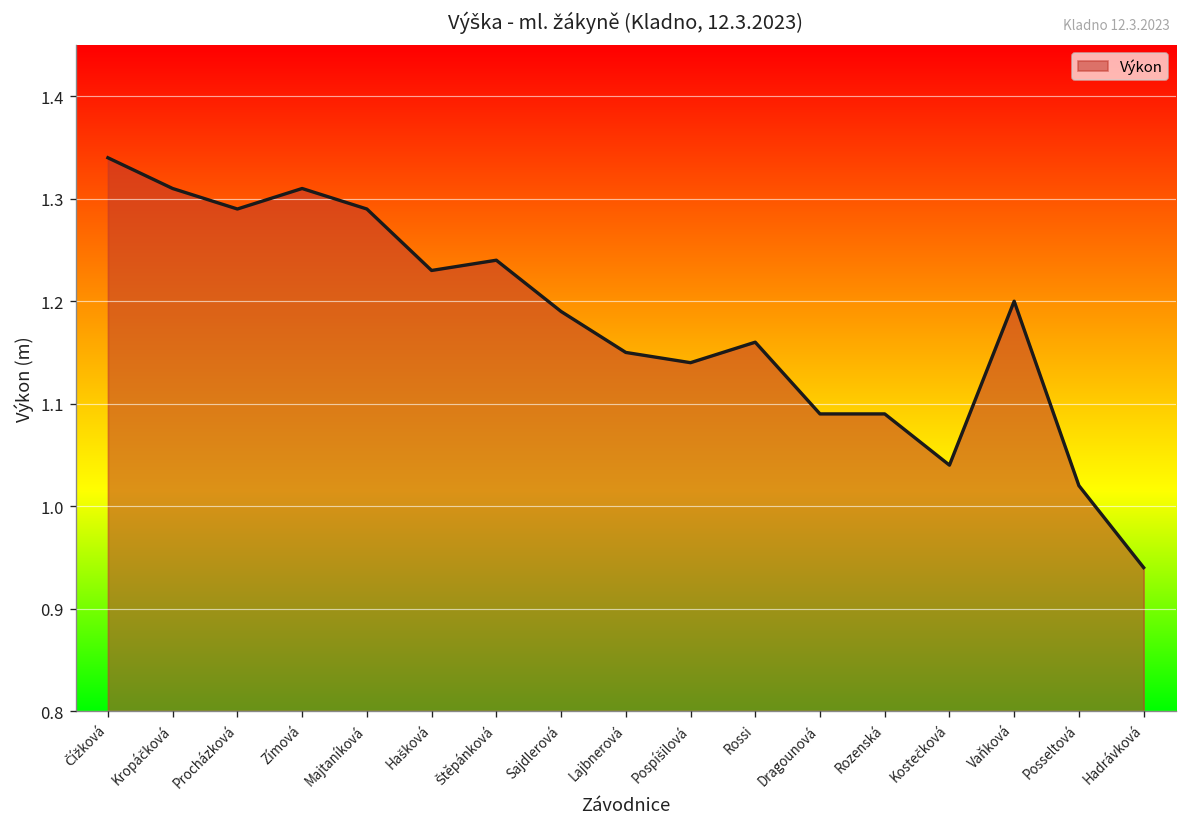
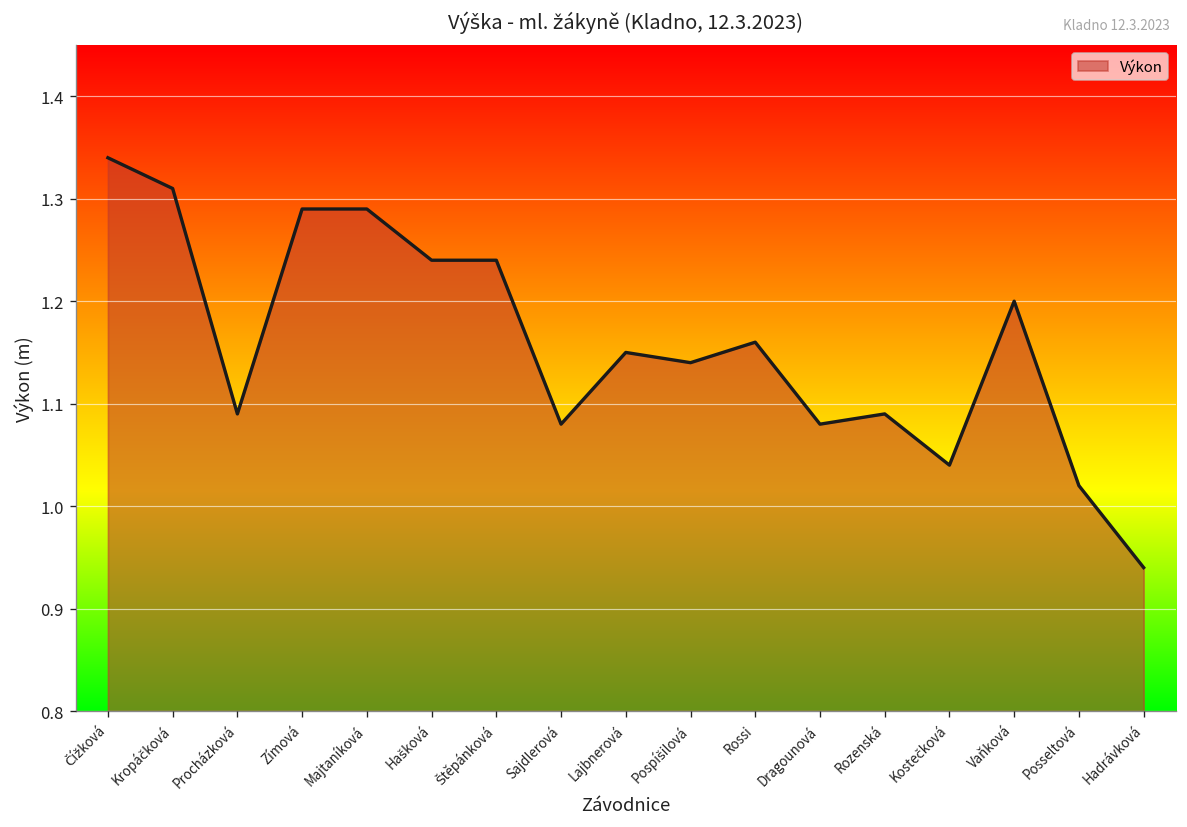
Procházková: 1.29 -> 1.09
Zímová: 1.31 -> 1.29
Hašková: 1.23 -> 1.24
Sajdlerová: 1.19 -> 1.08
Dragounová: 1.09 -> 1.08
